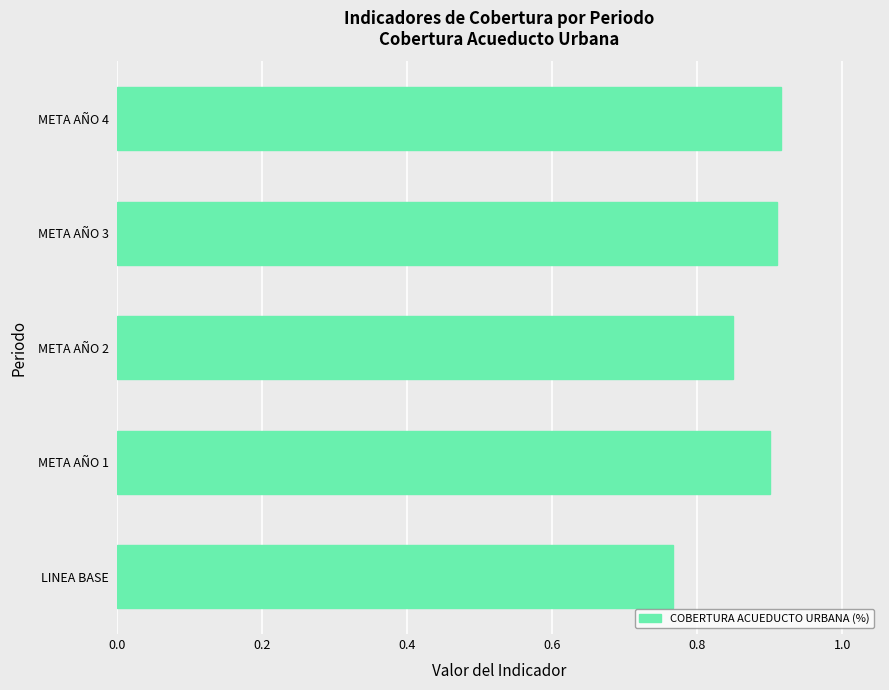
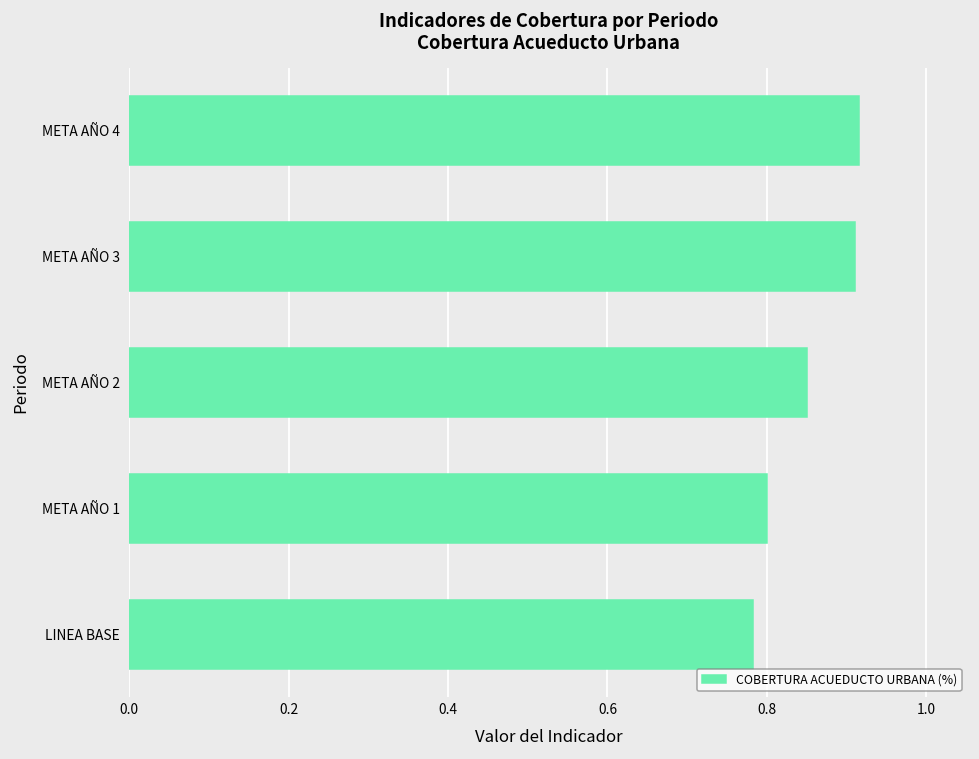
META AÑO 1: 0.9 -> 0.8
LINEA BASE: 0.77 -> 0.78
